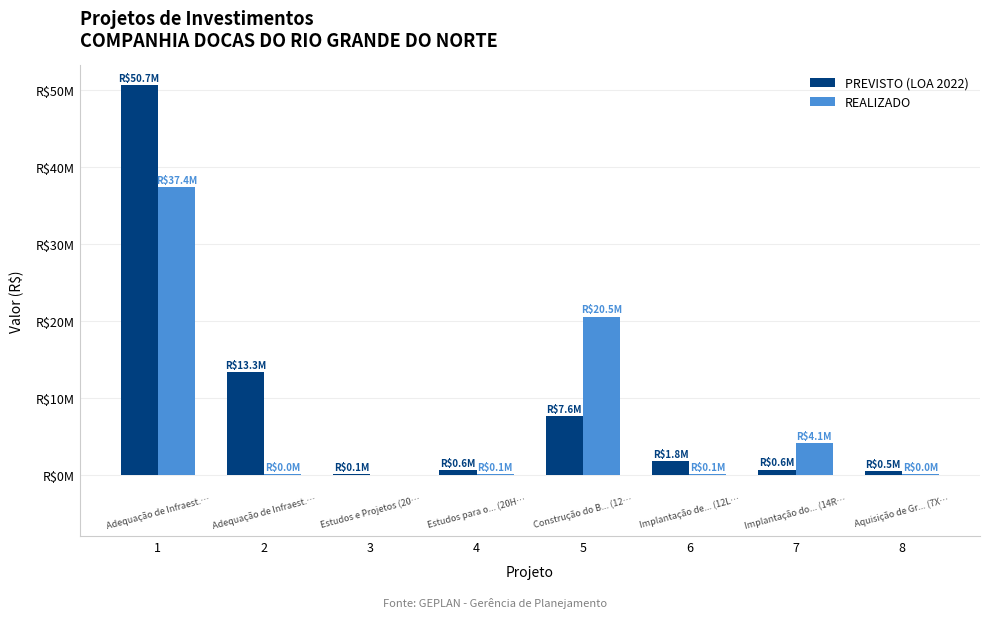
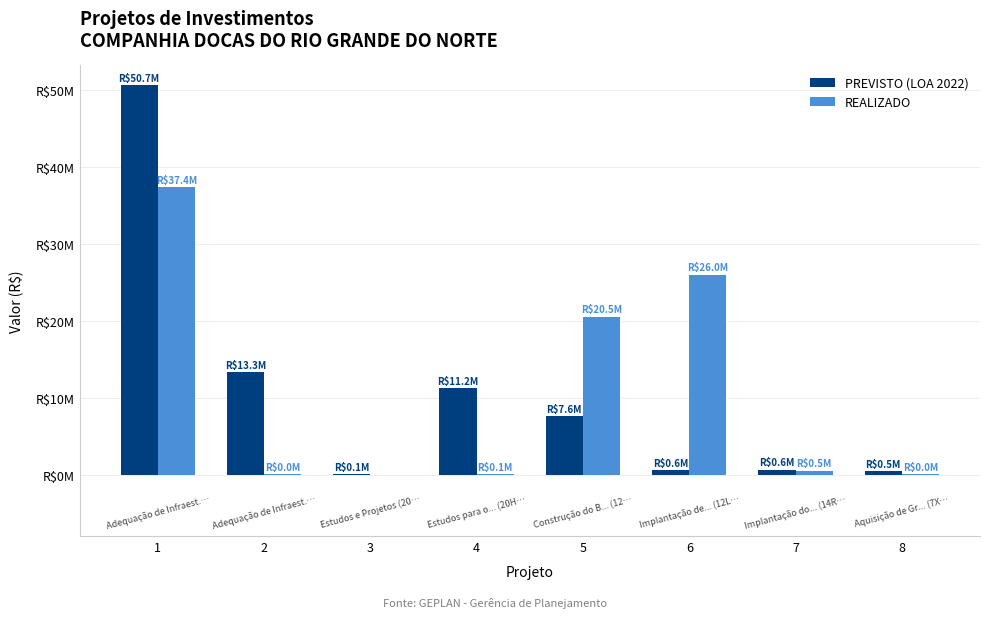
PREVISTO (LOA 2022), 4: $0.6M -> $11.2M
PREVISTO (LOA 2022), 6: $1.8M -> $0.6M
REALIZADO, 6: $0.1M -> $26.0M
REALIZADO, 7: $4.1M -> $0.5M
